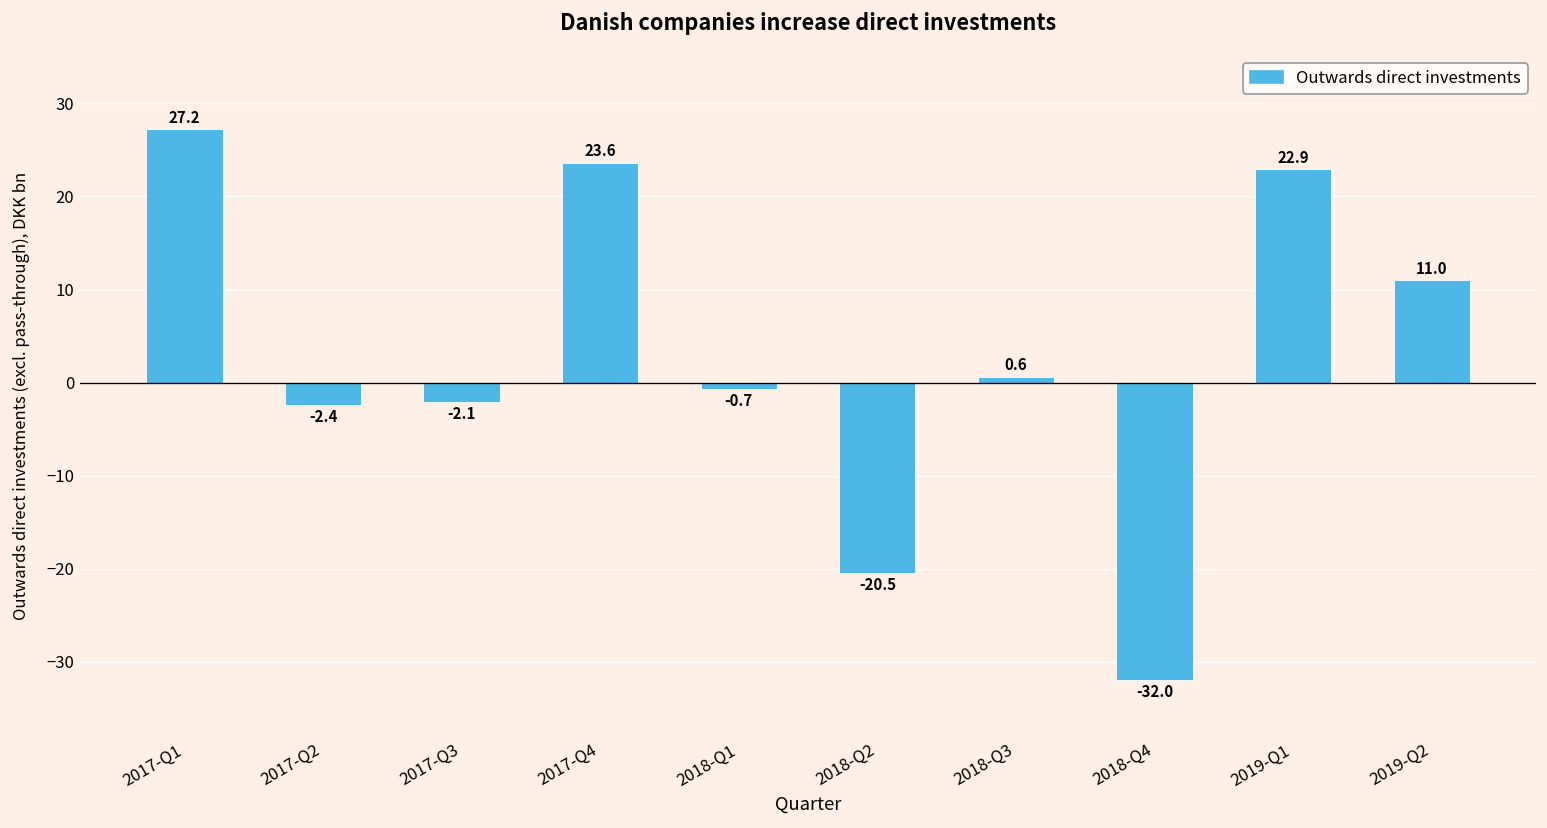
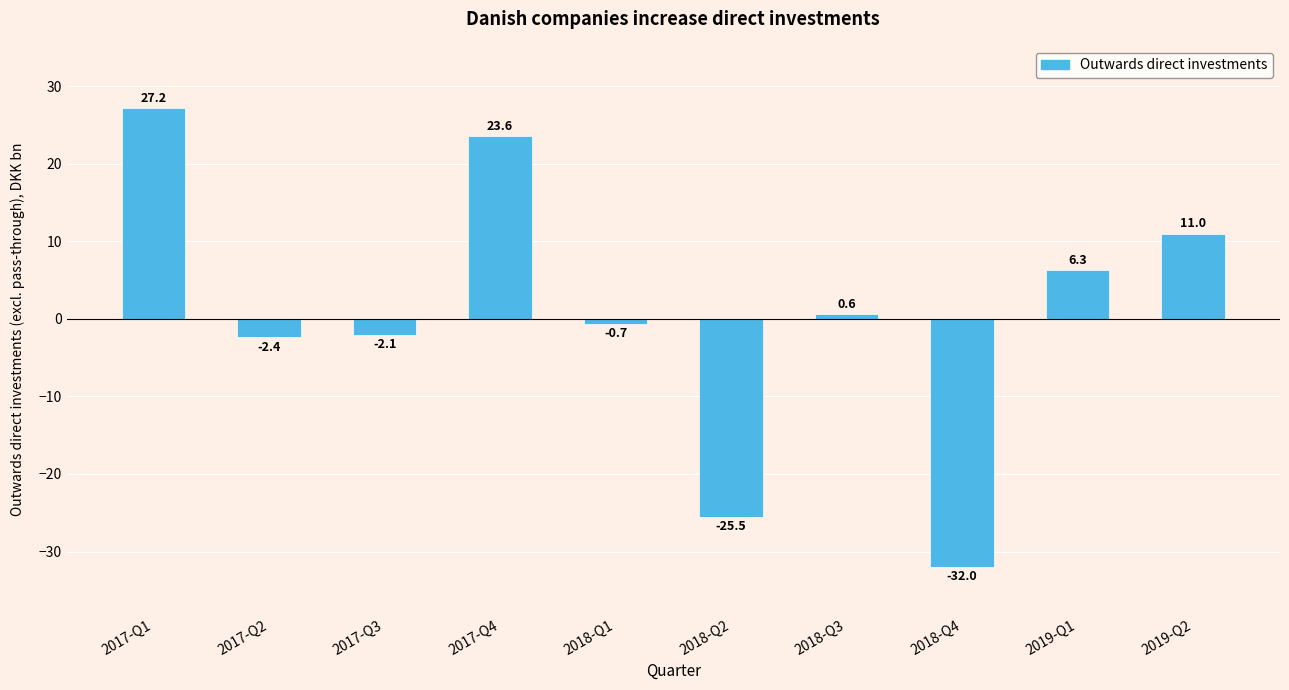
2018-Q2: -20.5 -> -25.5
2019-Q1: 22.9 -> 6.3
